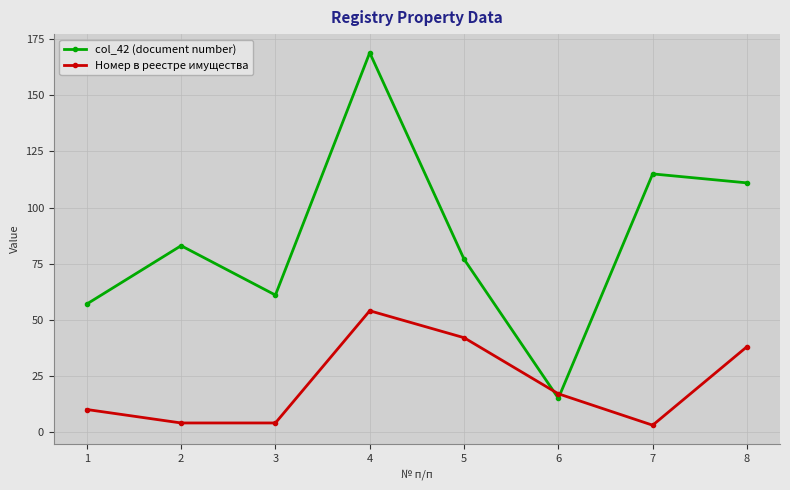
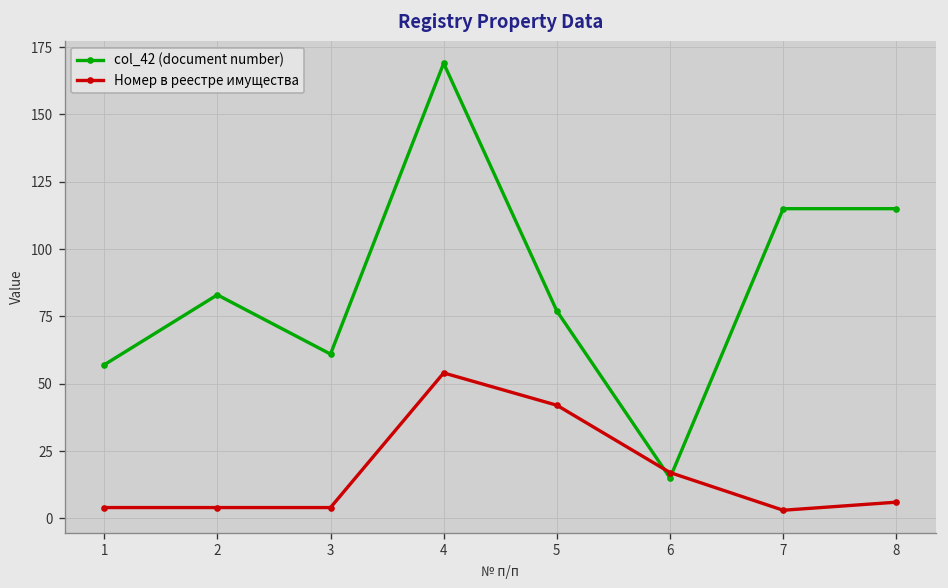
Номер в реестре имущества, 1: 10 -> 4
col_42 (document number), 8: 111 -> 115
Номер в реестре имущества, 8: 38 -> 6
